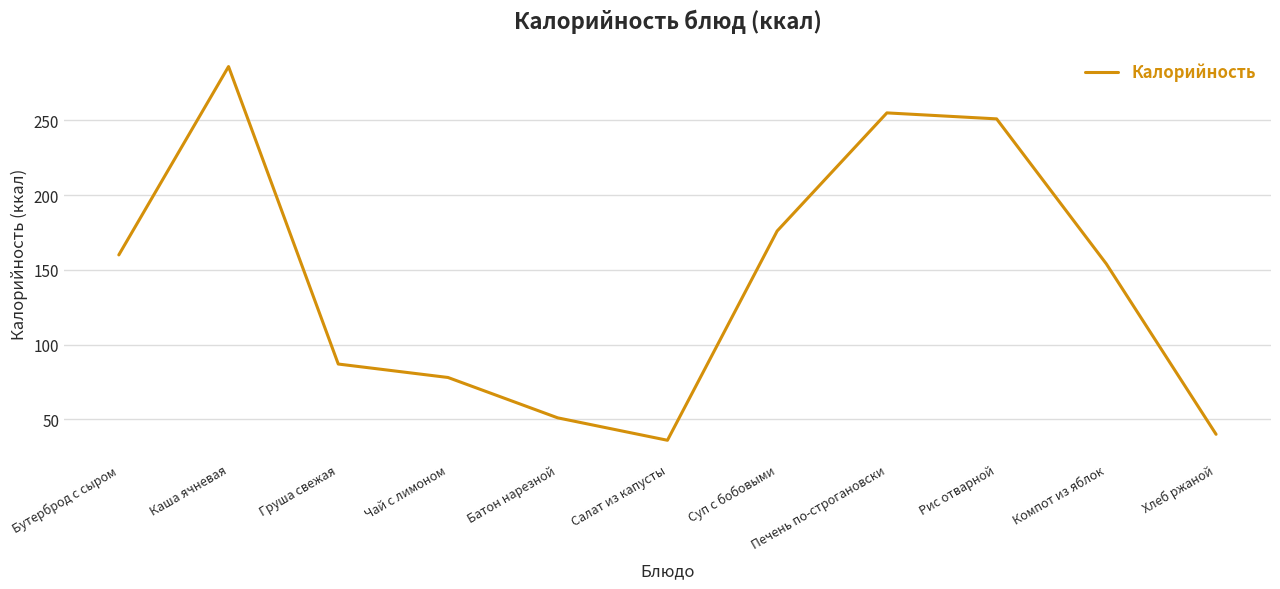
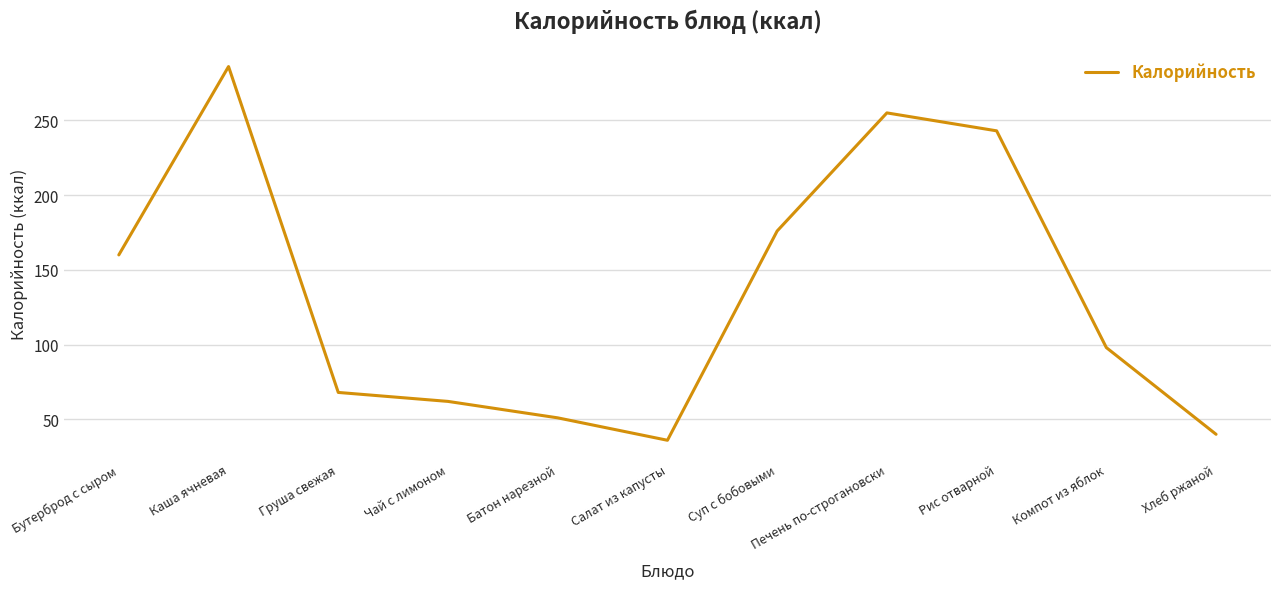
Груша свежая: 87 -> 68
Чай с лимоном: 78 -> 62
Рис отварной: 251 -> 243
Компот из яблок: 154 -> 98
